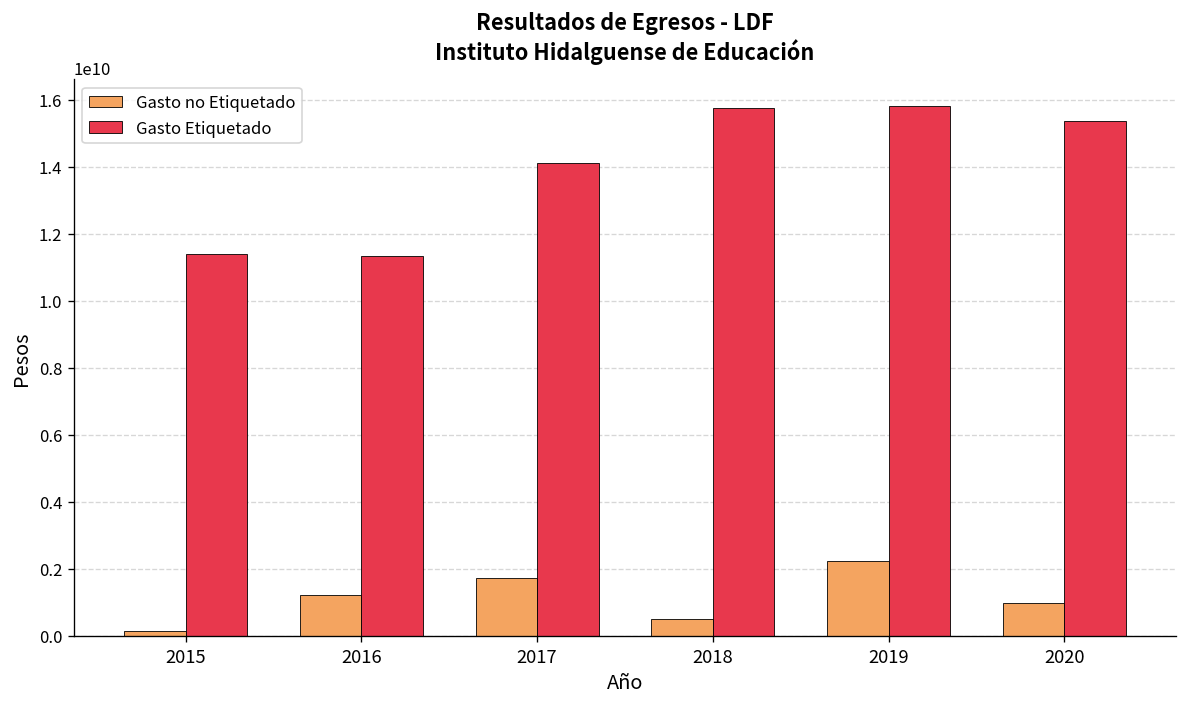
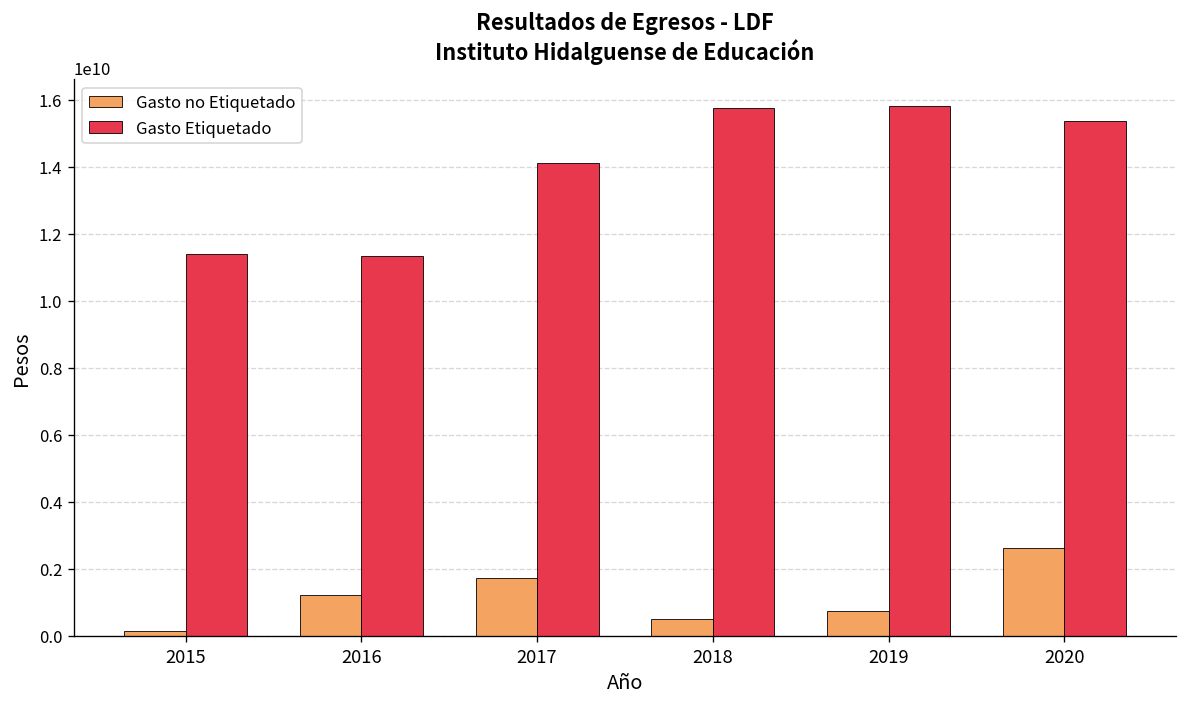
Gasto no Etiquetado, 2019: 2200000000 -> 800000000
Gasto no Etiquetado, 2020: 1000000000 -> 2600000000
